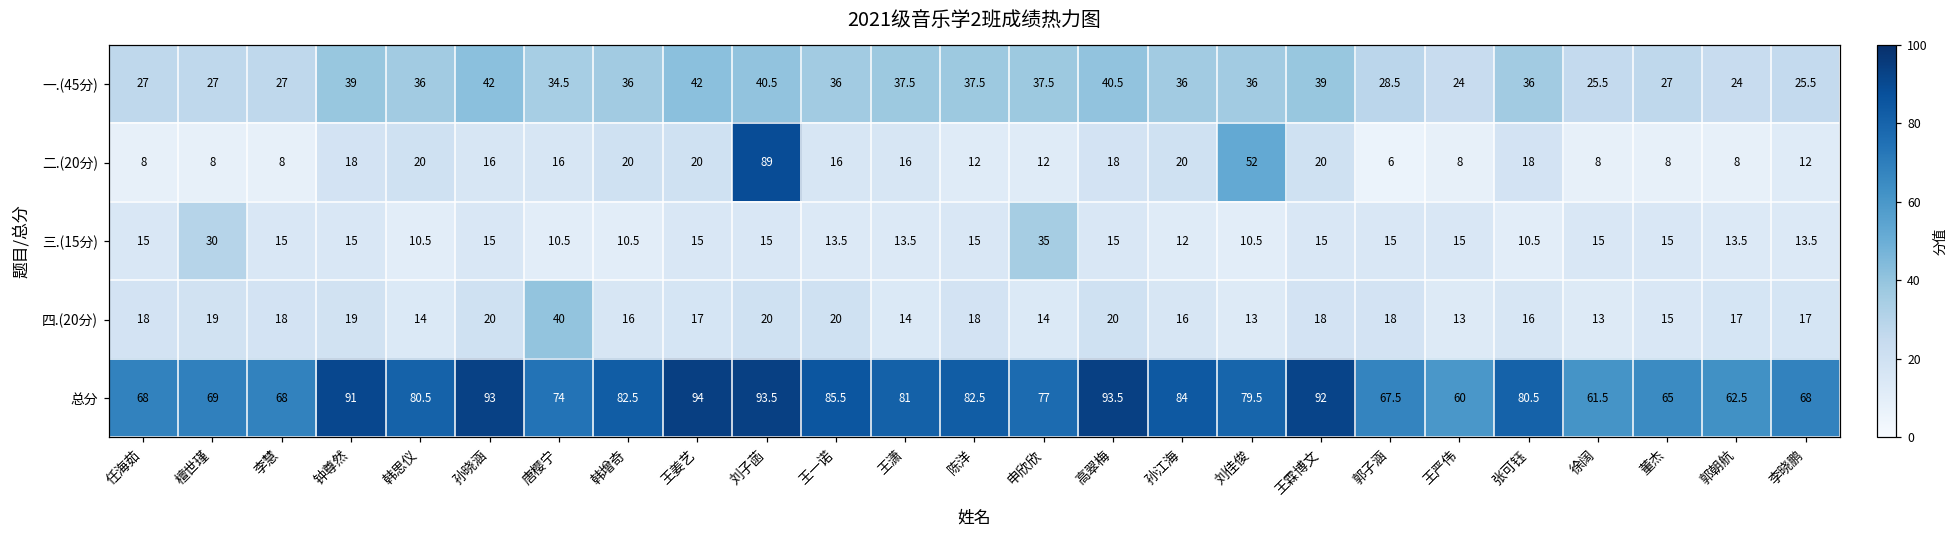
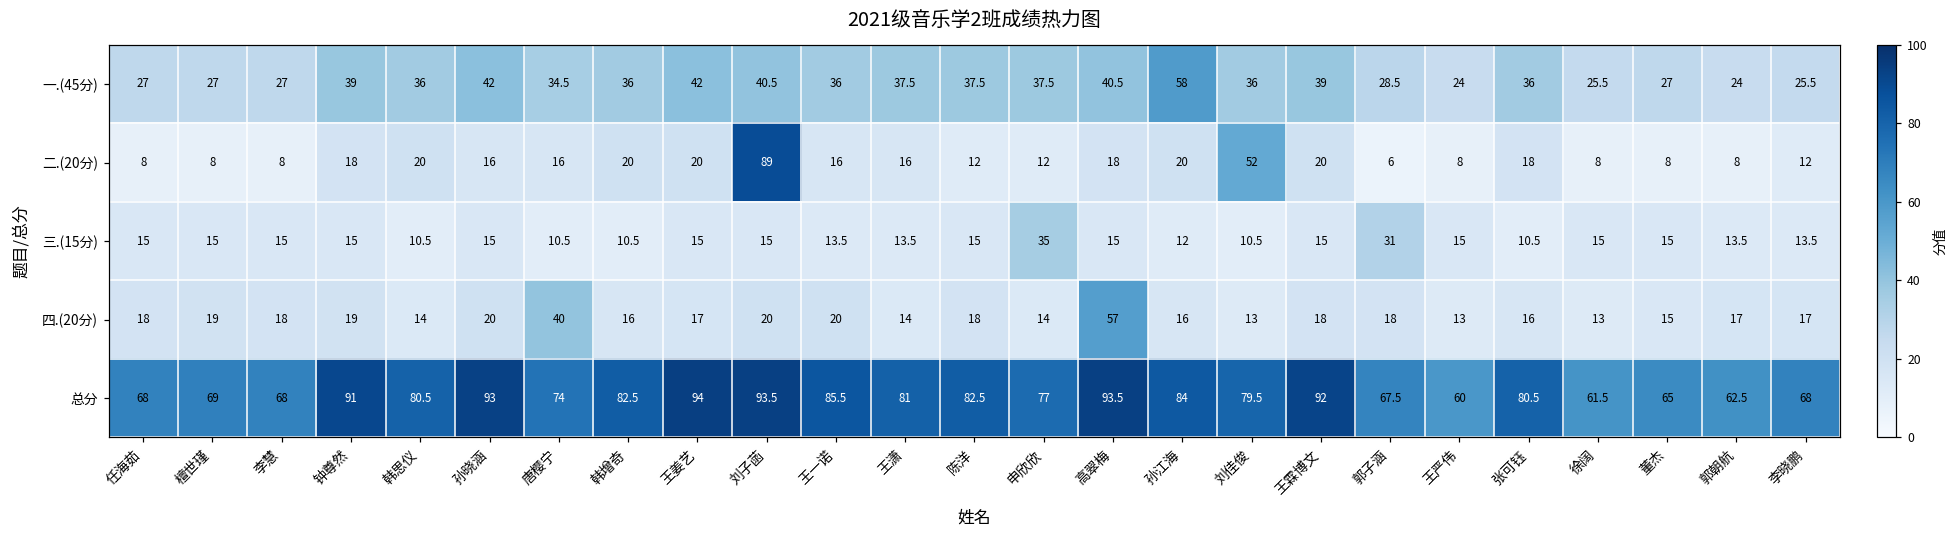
一.(45分), 孙江海: 36 -> 58
三.(15分), 檀世瑾: 30 -> 15
三.(15分), 郭子涵: 15 -> 31
四.(20分), 高翠梅: 20 -> 57
